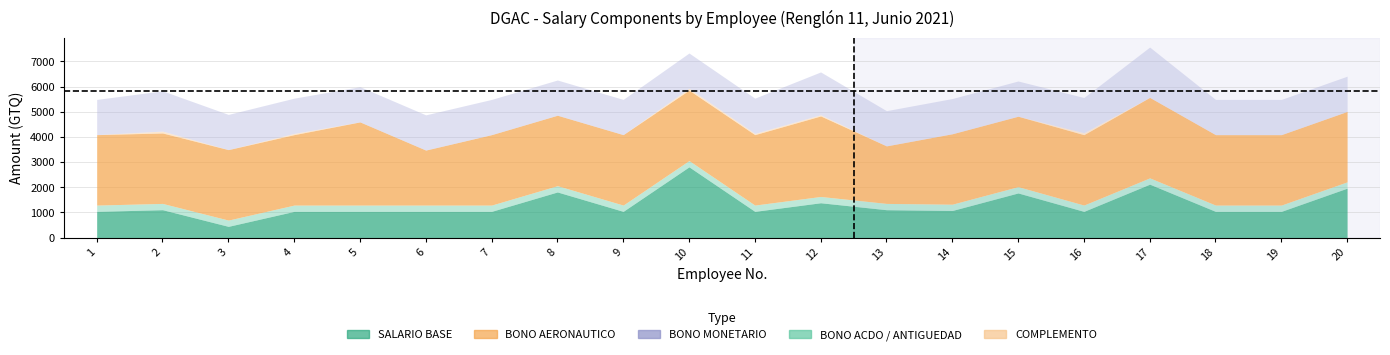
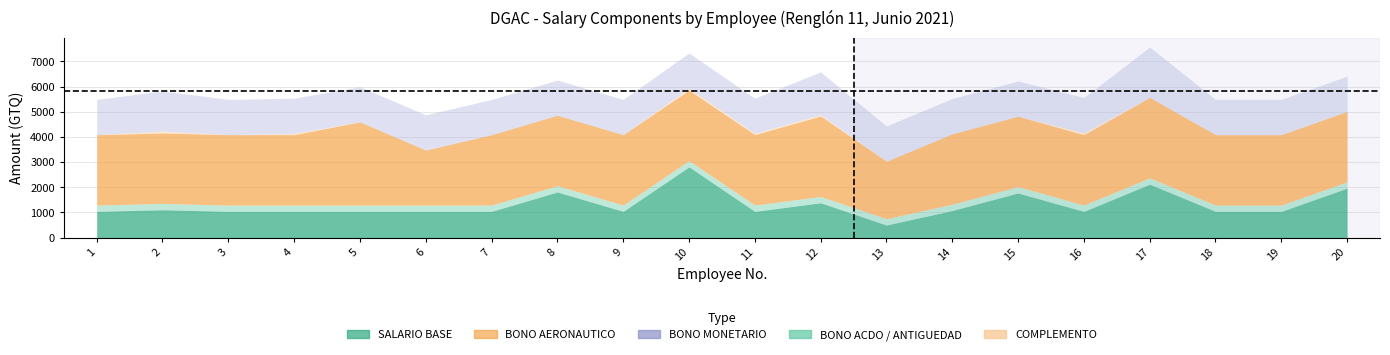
SALARIO BASE, 3: 400 -> 1000
SALARIO BASE, 13: 1100 -> 500
